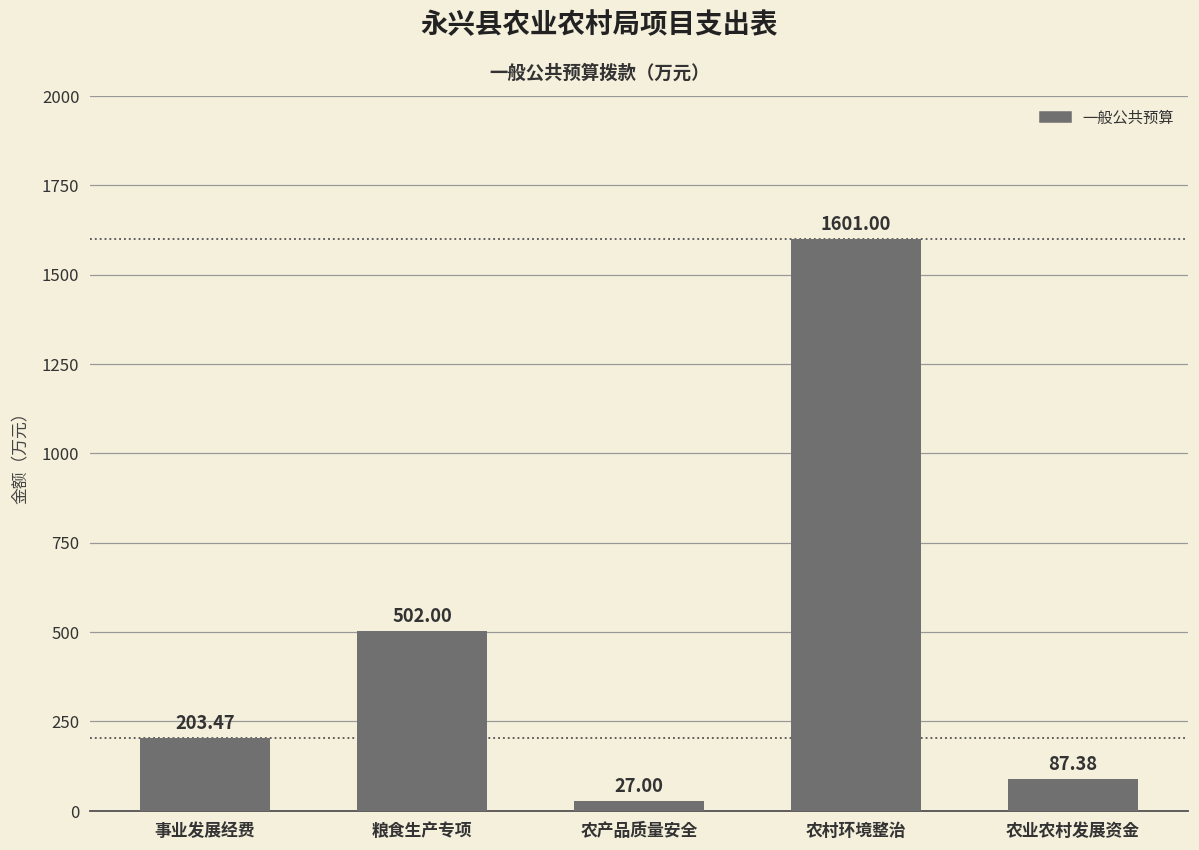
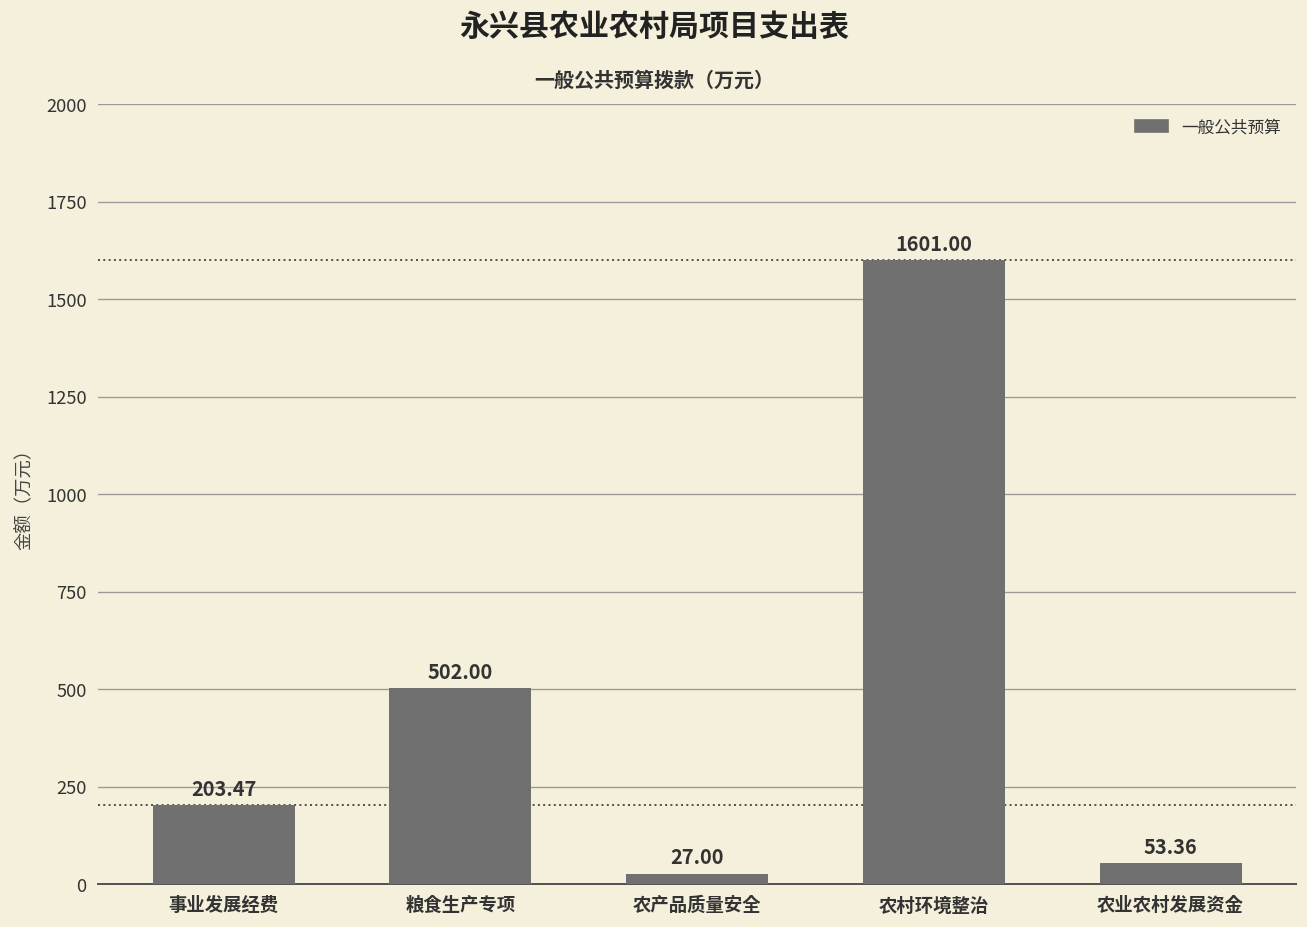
农业农村发展资金: 87.38 -> 53.36
